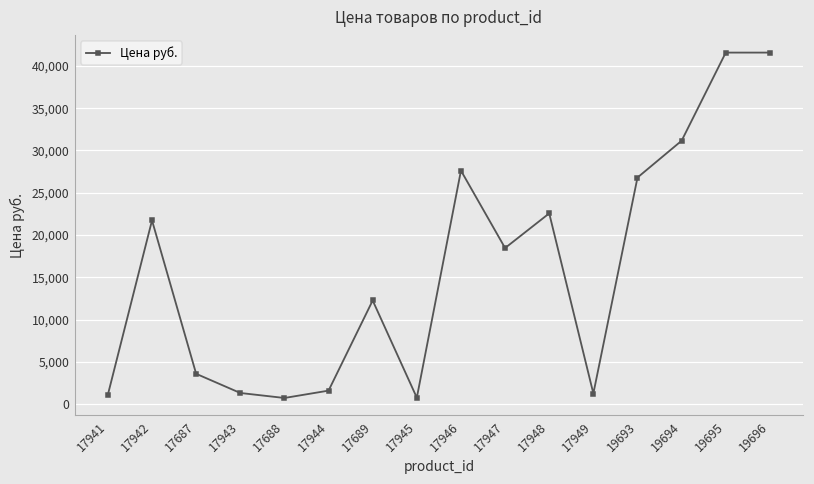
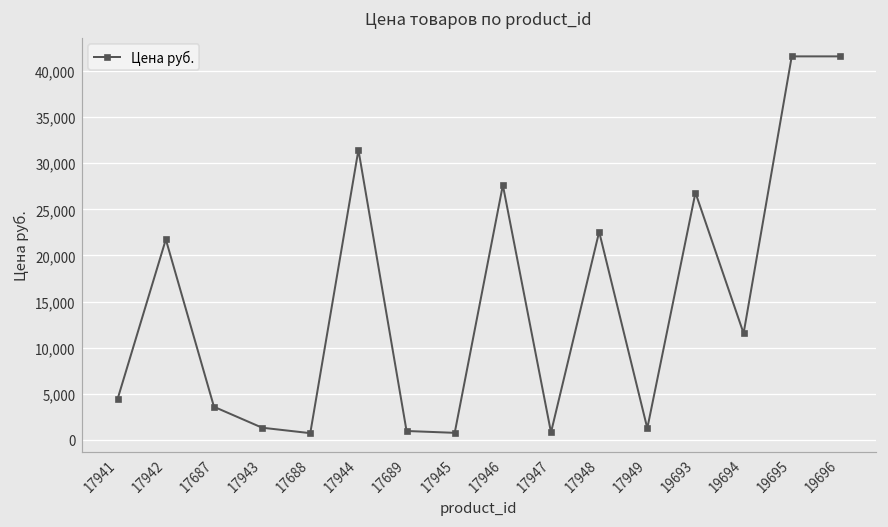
17941: 1,000 -> 4,000
17944: 2,000 -> 31,000
17689: 12,000 -> 1,000
17947: 18,000 -> 1,000
19694: 31,000 -> 12,000
